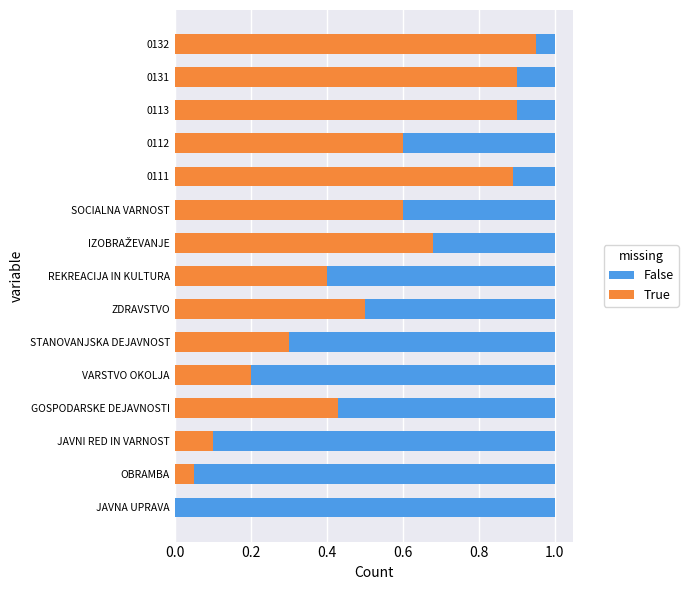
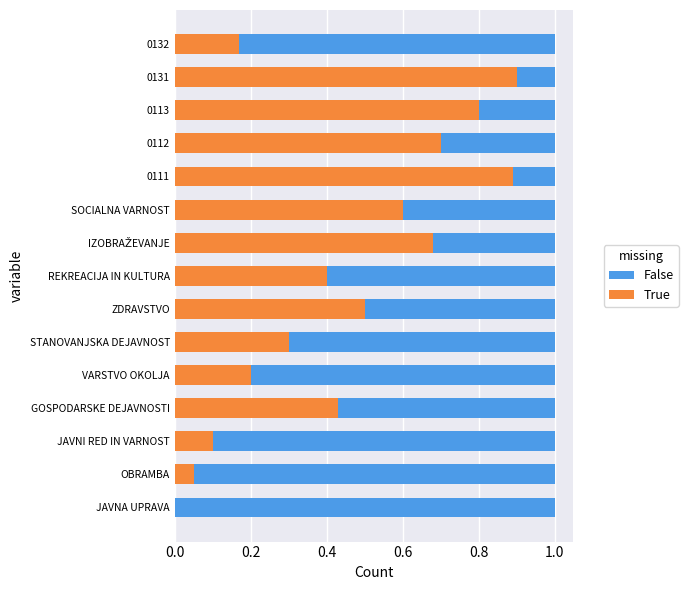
True, 0132: 0.95 -> 0.17
True, 0113: 0.9 -> 0.8
True, 0112: 0.6 -> 0.7
